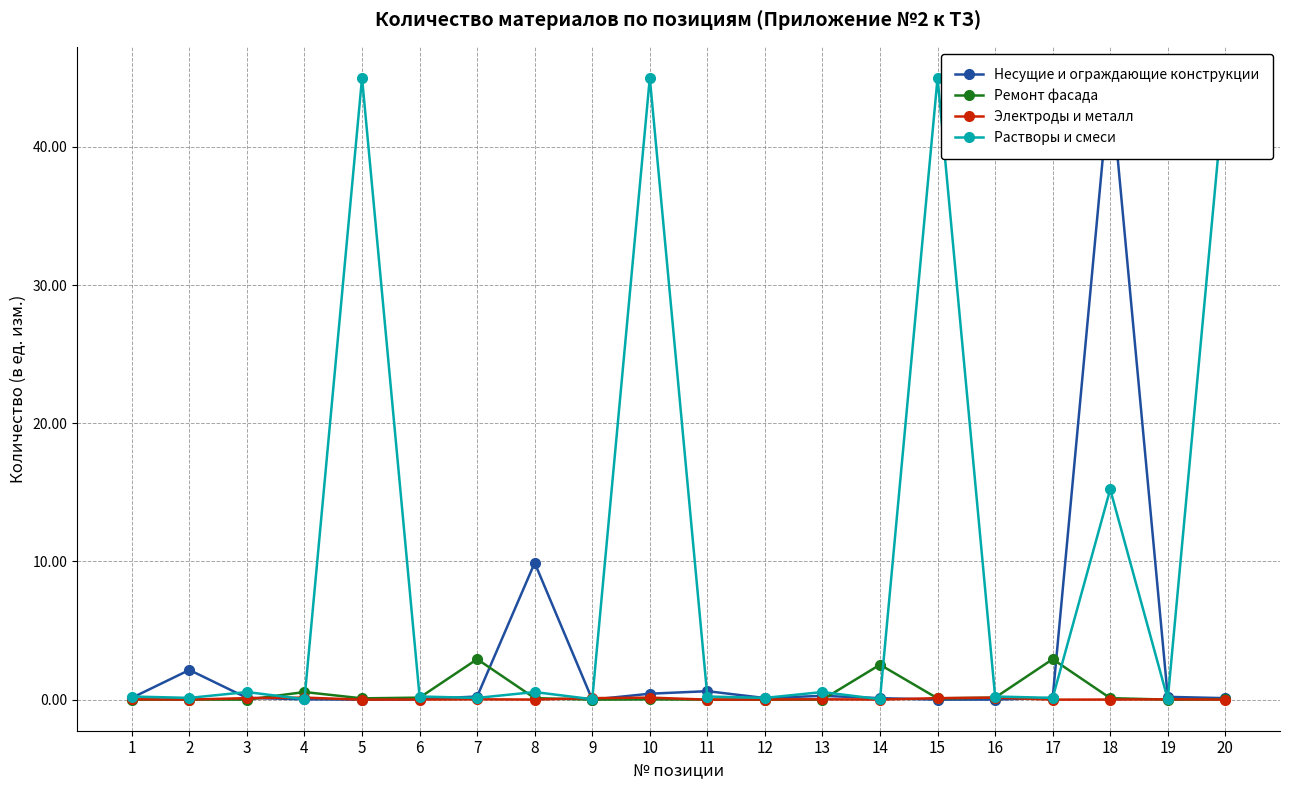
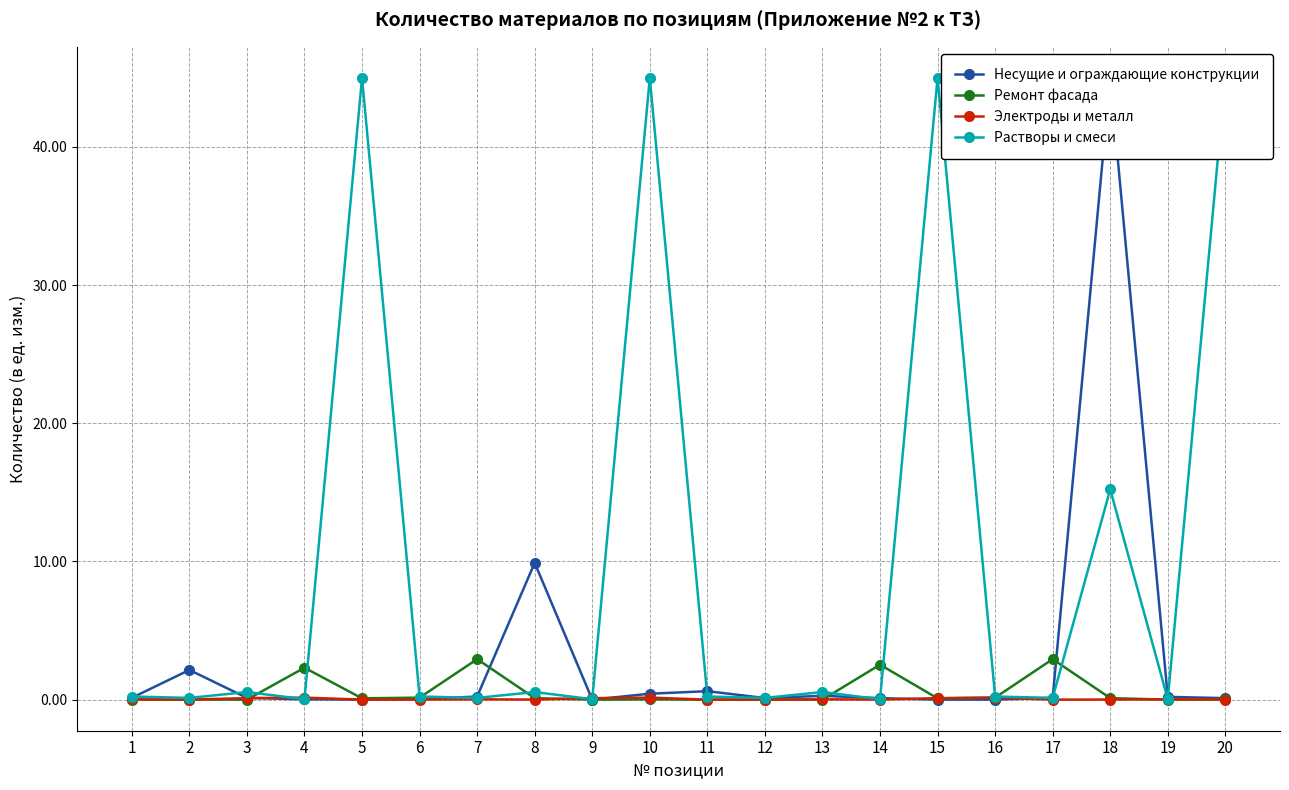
Ремонт фасада, 4: 0.6 -> 2.3
